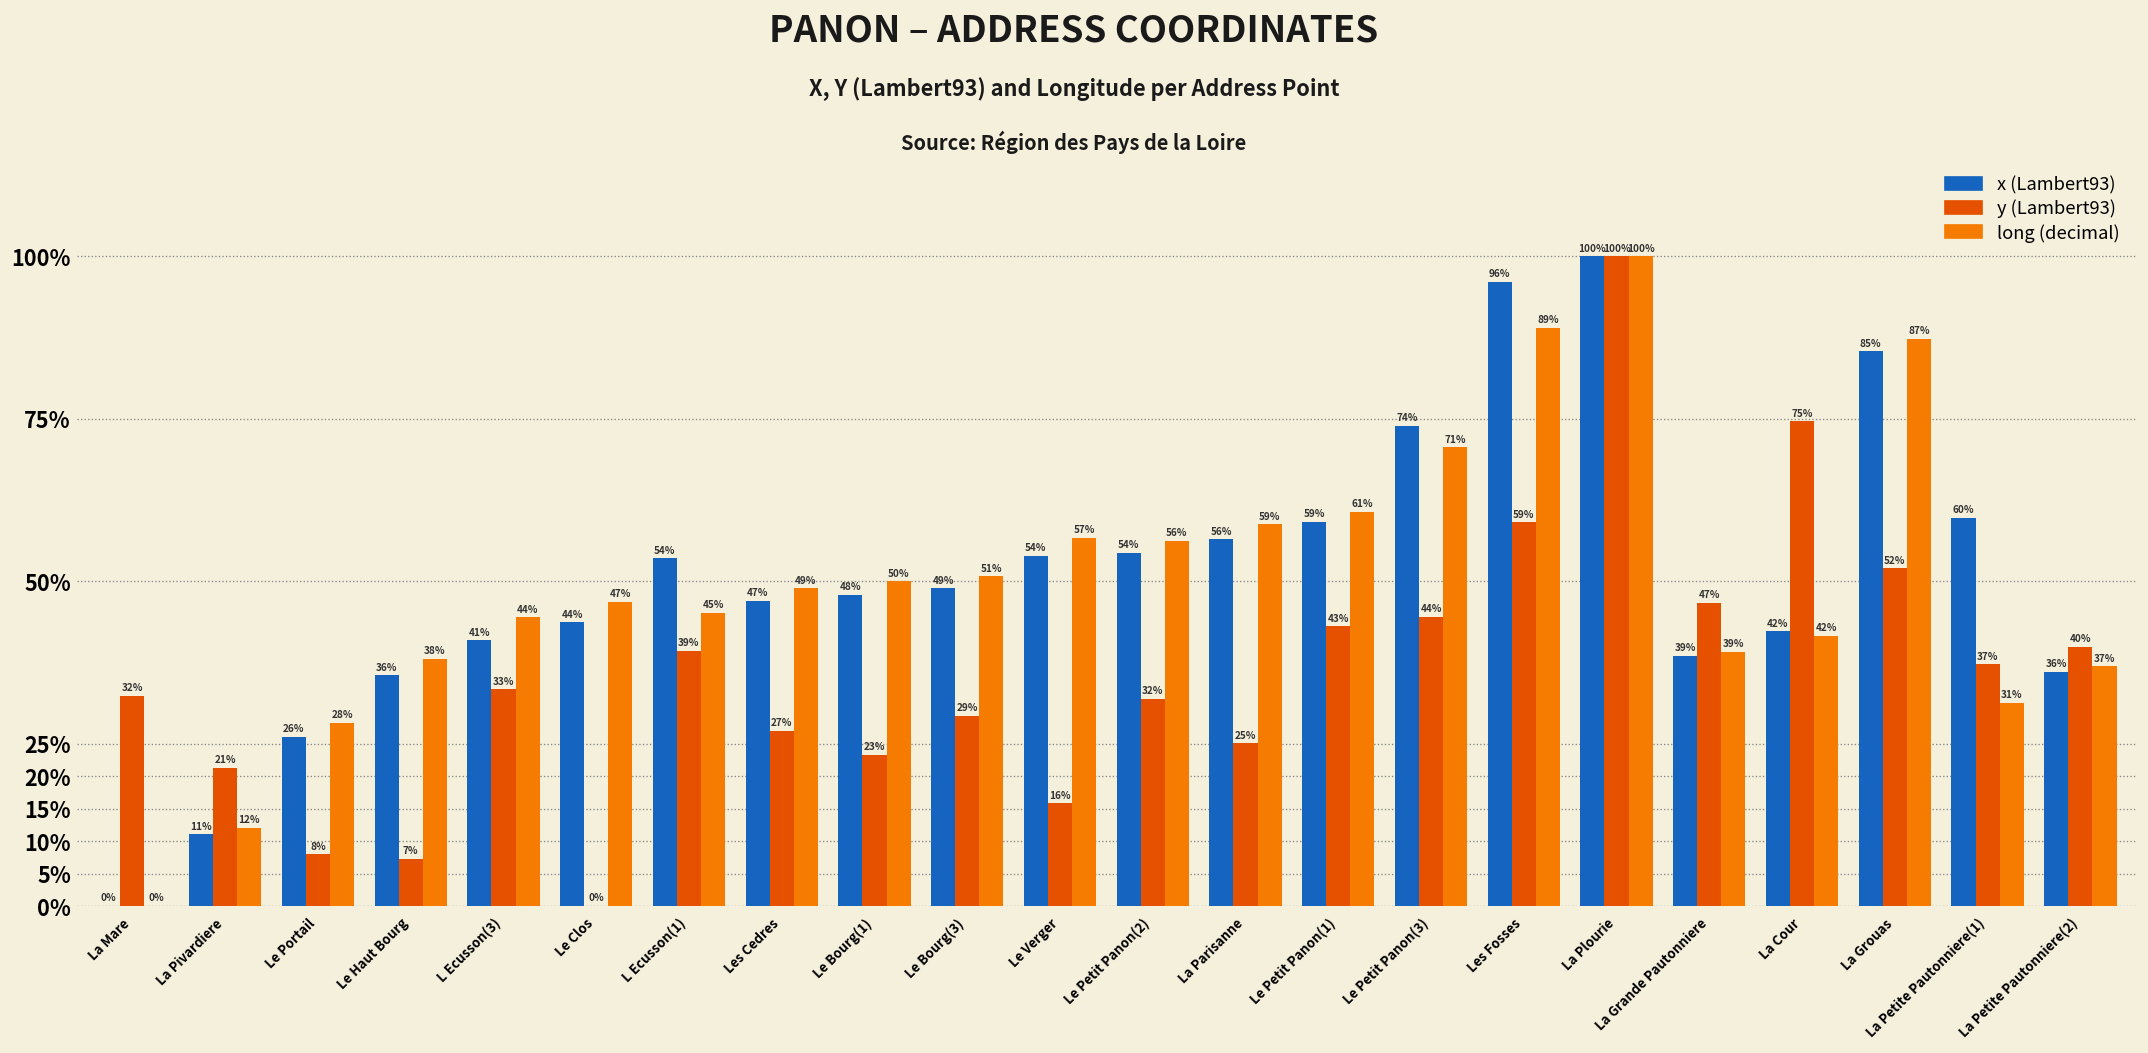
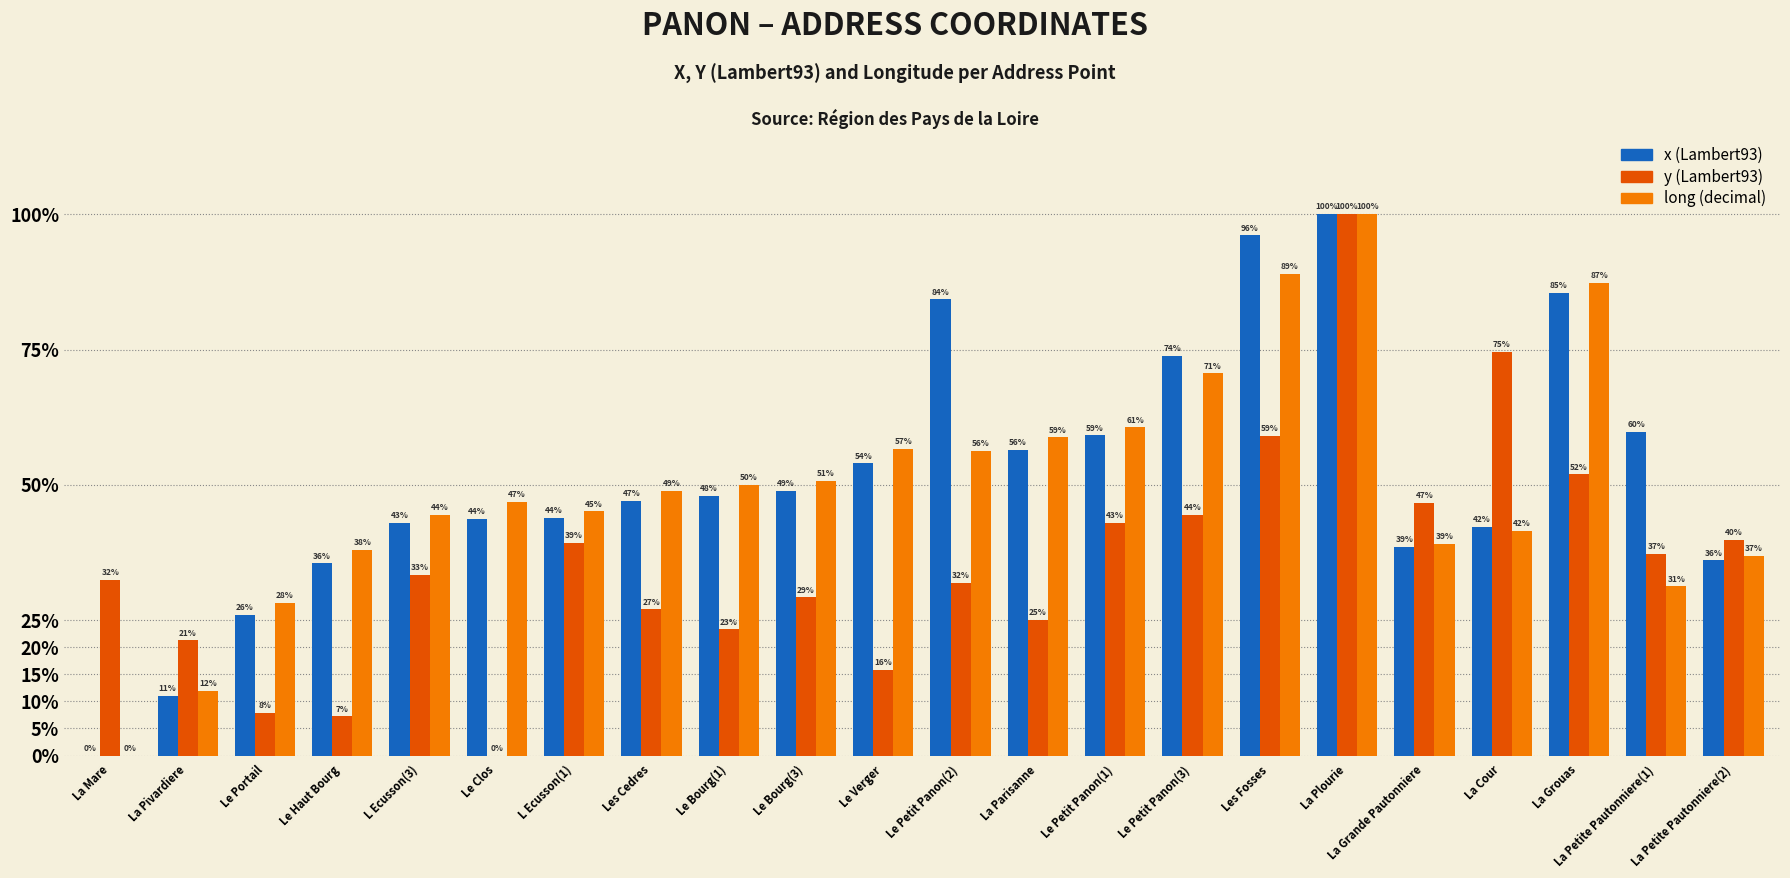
x (Lambert93), L Ecusson(3): 41% -> 43%
x (Lambert93), L Ecusson(1): 54% -> 44%
x (Lambert93), Le Petit Panon(2): 54% -> 84%
